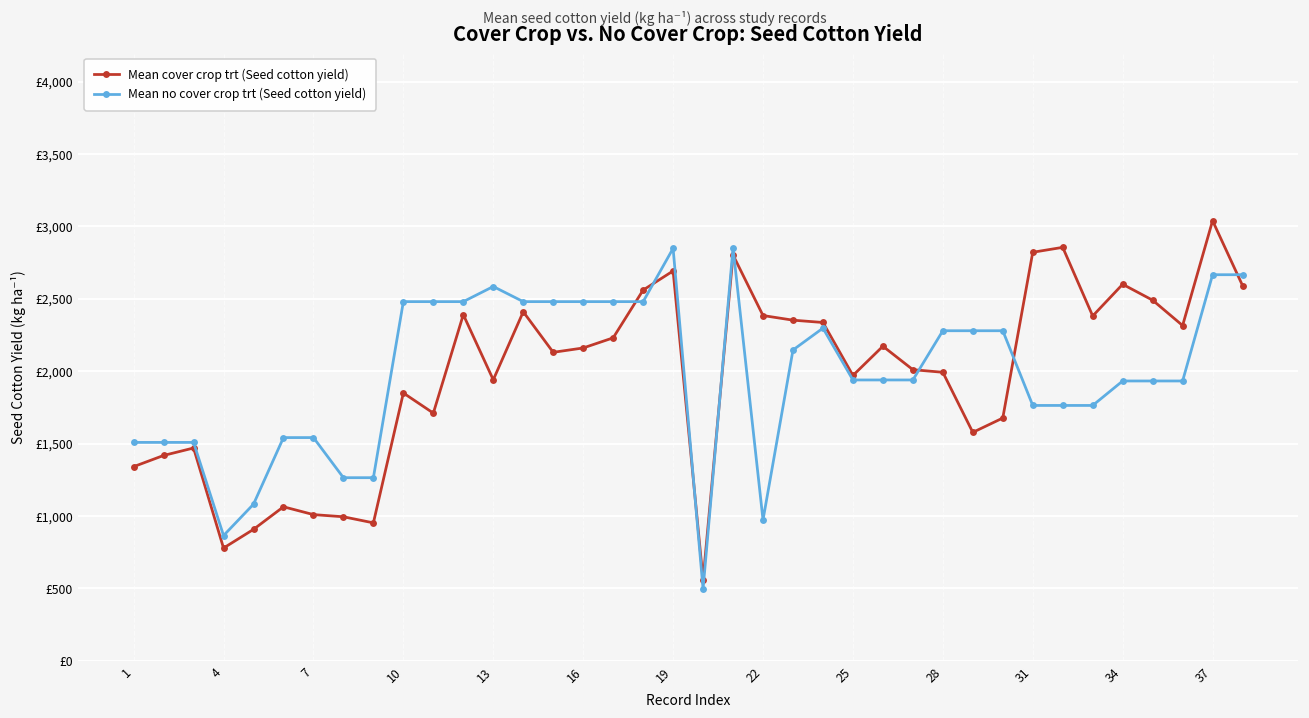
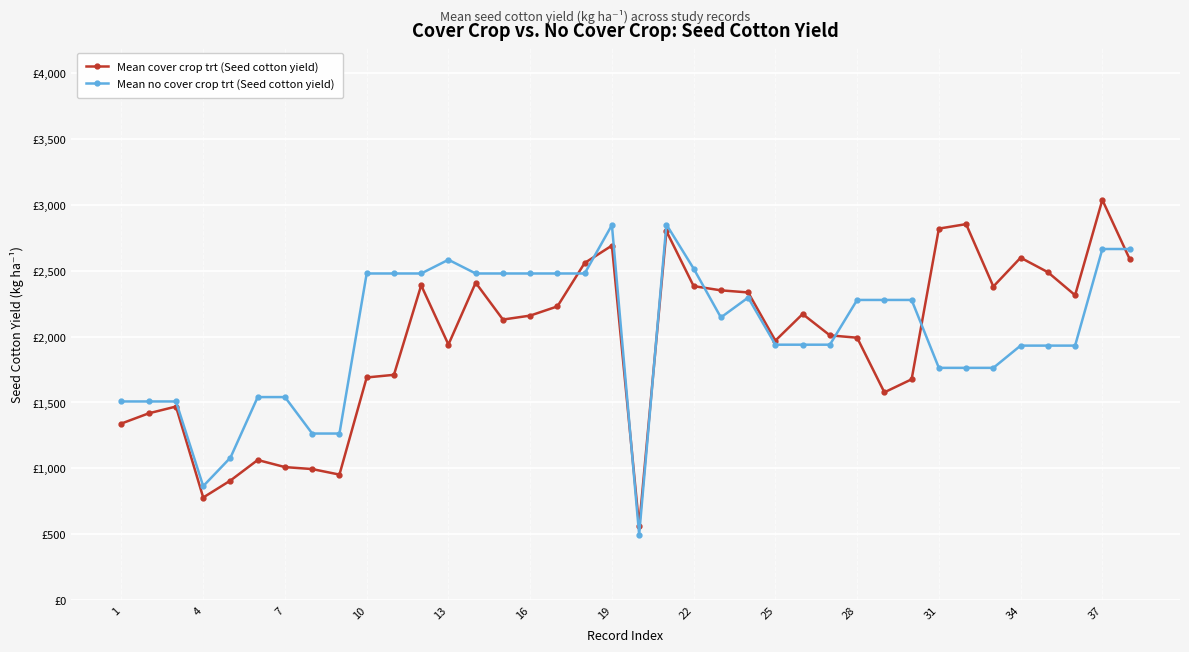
Mean cover crop trt (Seed cotton yield), 10: £1,850 -> £1,690
Mean no cover crop trt (Seed cotton yield), 22: £970 -> £2,520
